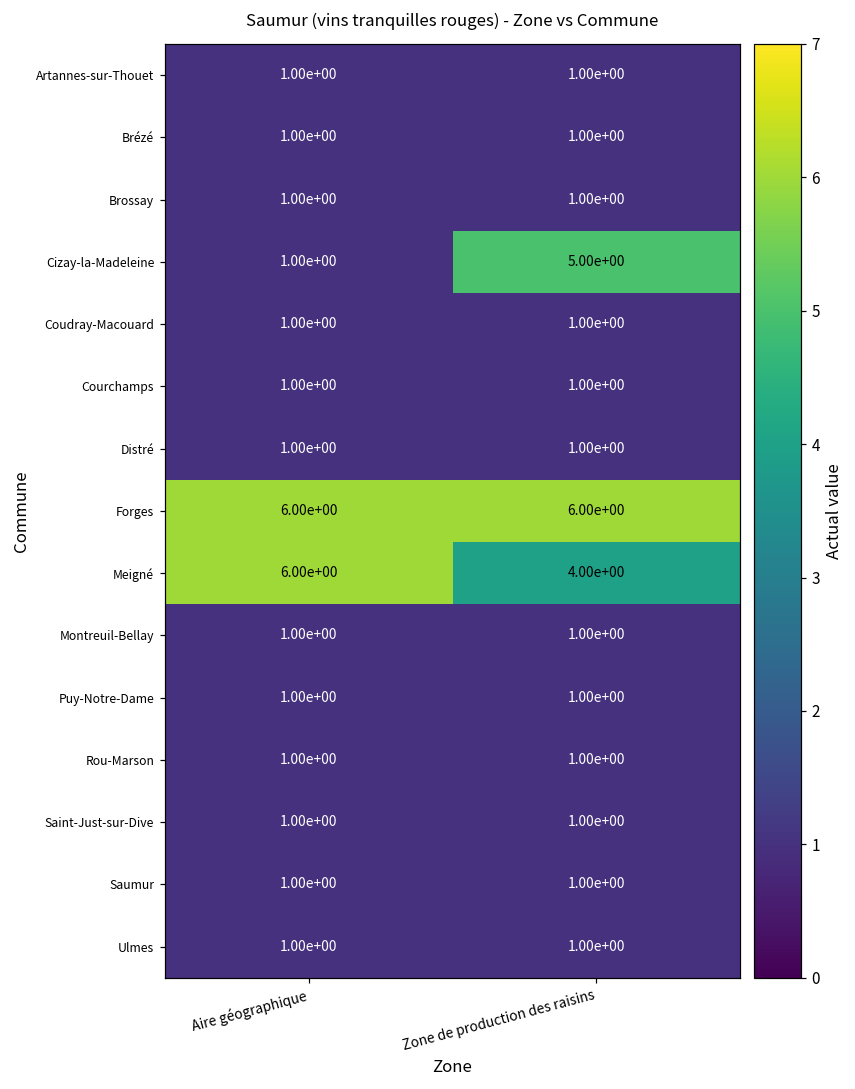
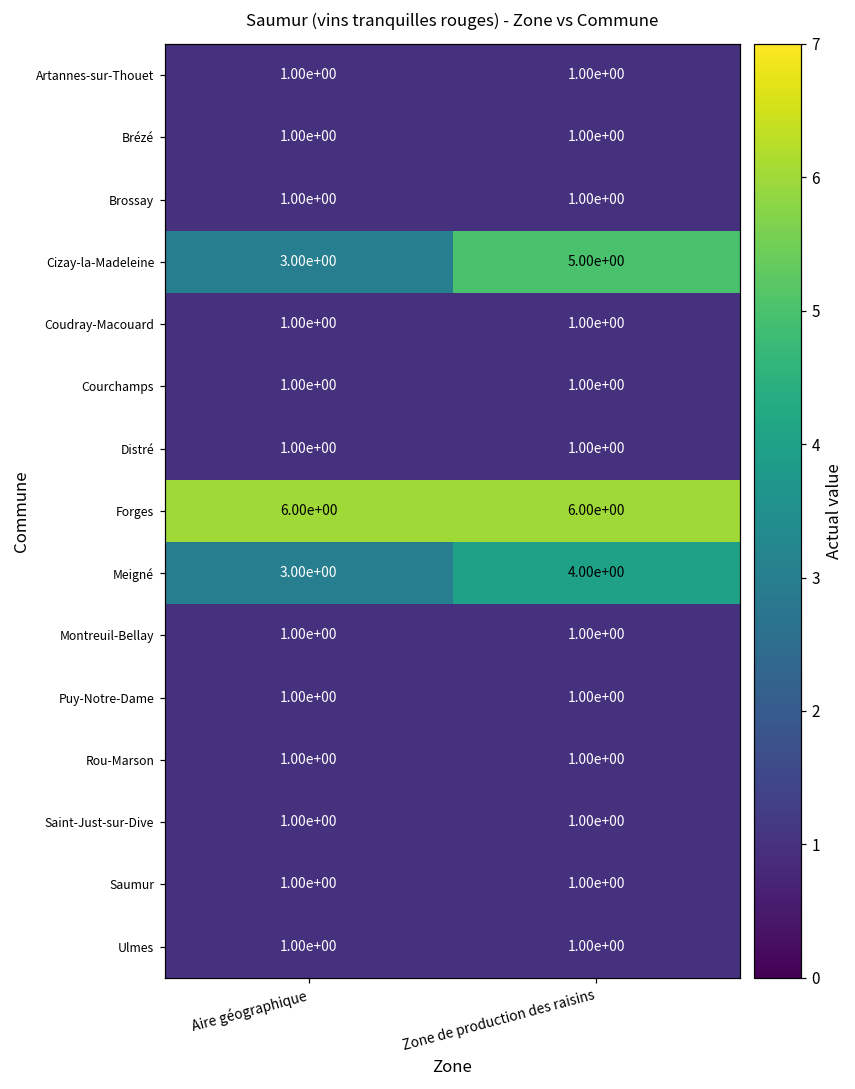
Cizay-la-Madeleine, Aire géographique: 1.00e+00 -> 3.00e+00
Meigné, Aire géographique: 6.00e+00 -> 3.00e+00
